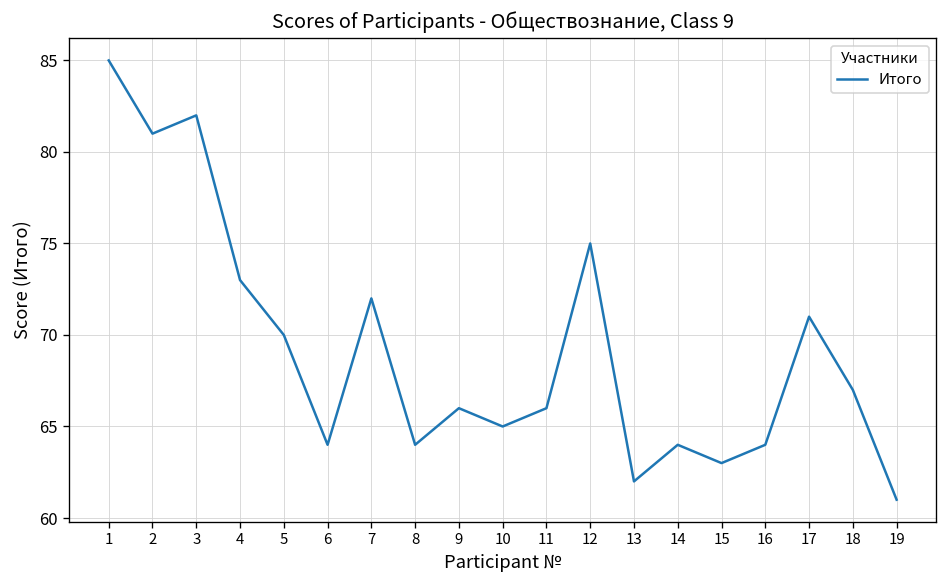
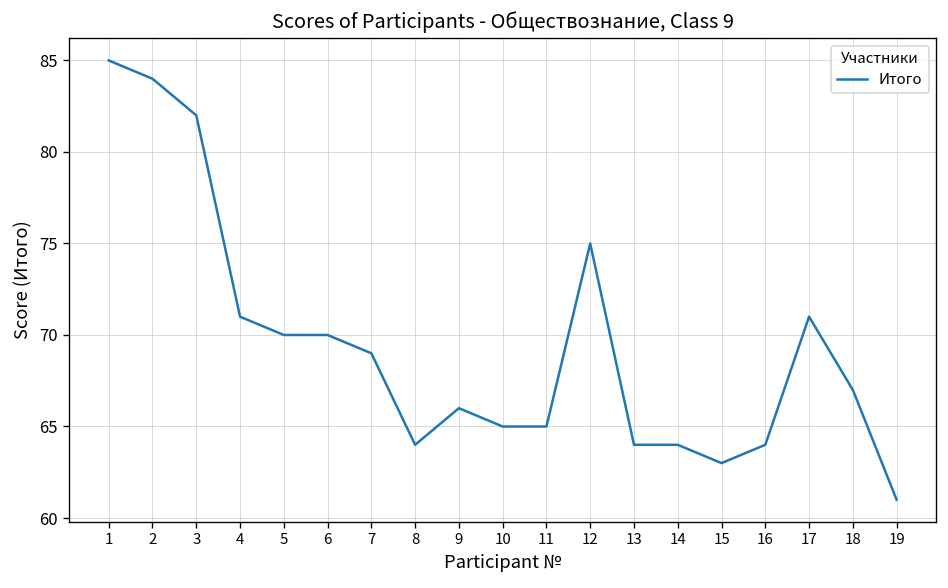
2: 81 -> 84
4: 73 -> 71
6: 64 -> 70
7: 72 -> 69
11: 66 -> 65
13: 62 -> 64
